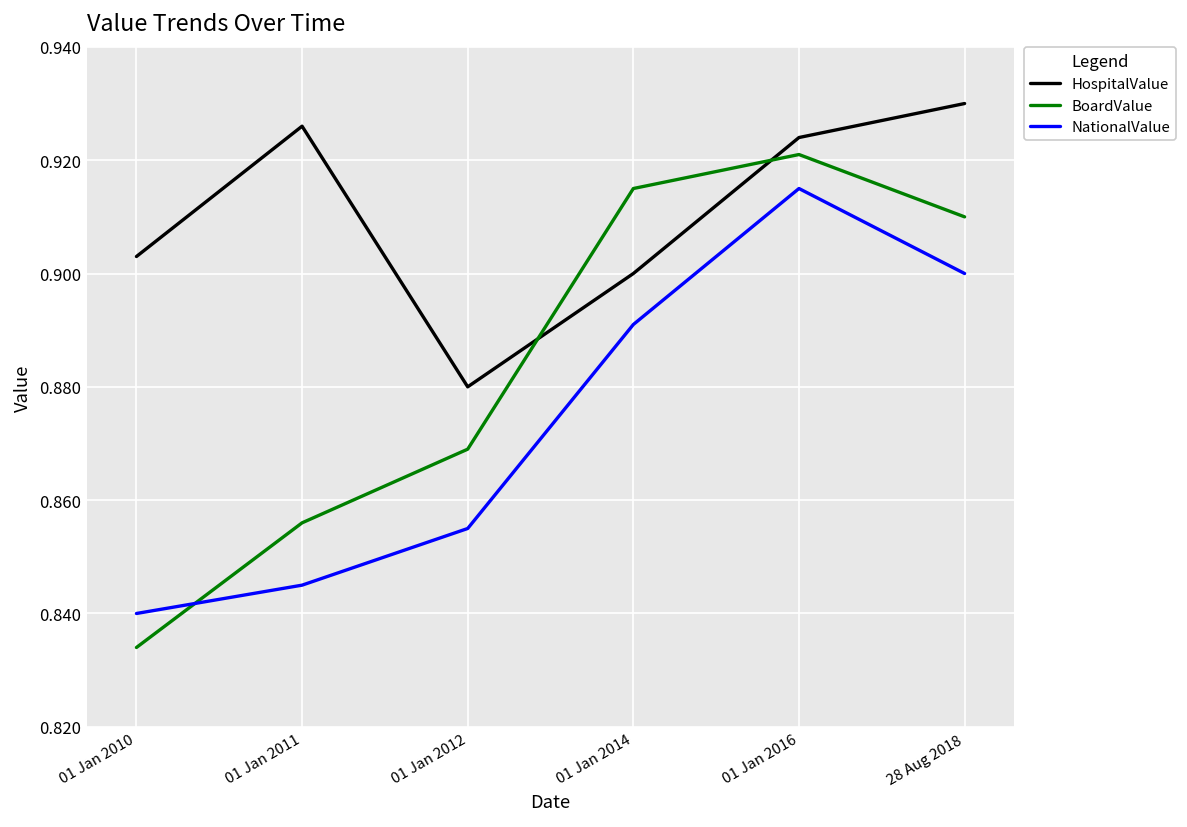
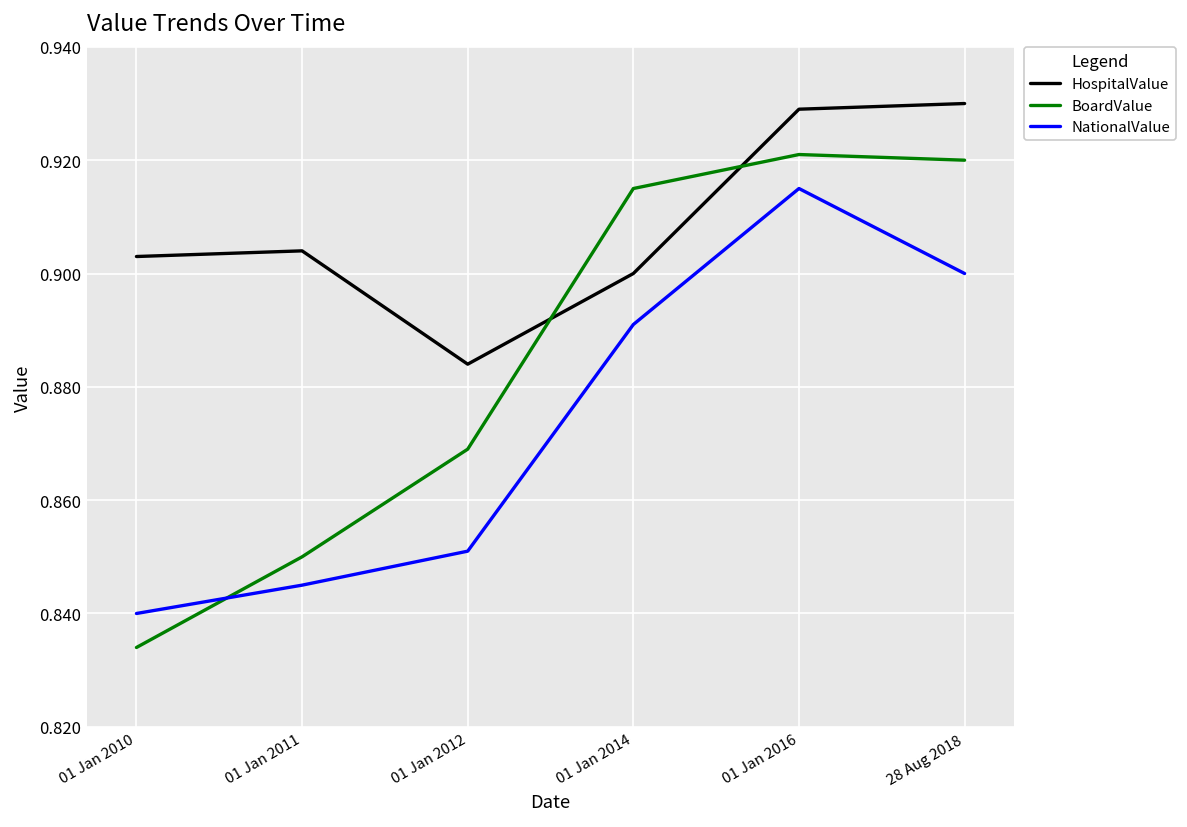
HospitalValue, 01 Jan 2011: 0.926 -> 0.904
BoardValue, 01 Jan 2011: 0.856 -> 0.850
HospitalValue, 01 Jan 2012: 0.880 -> 0.884
NationalValue, 01 Jan 2012: 0.855 -> 0.851
HospitalValue, 01 Jan 2016: 0.924 -> 0.929
BoardValue, 28 Aug 2018: 0.91 -> 0.92
